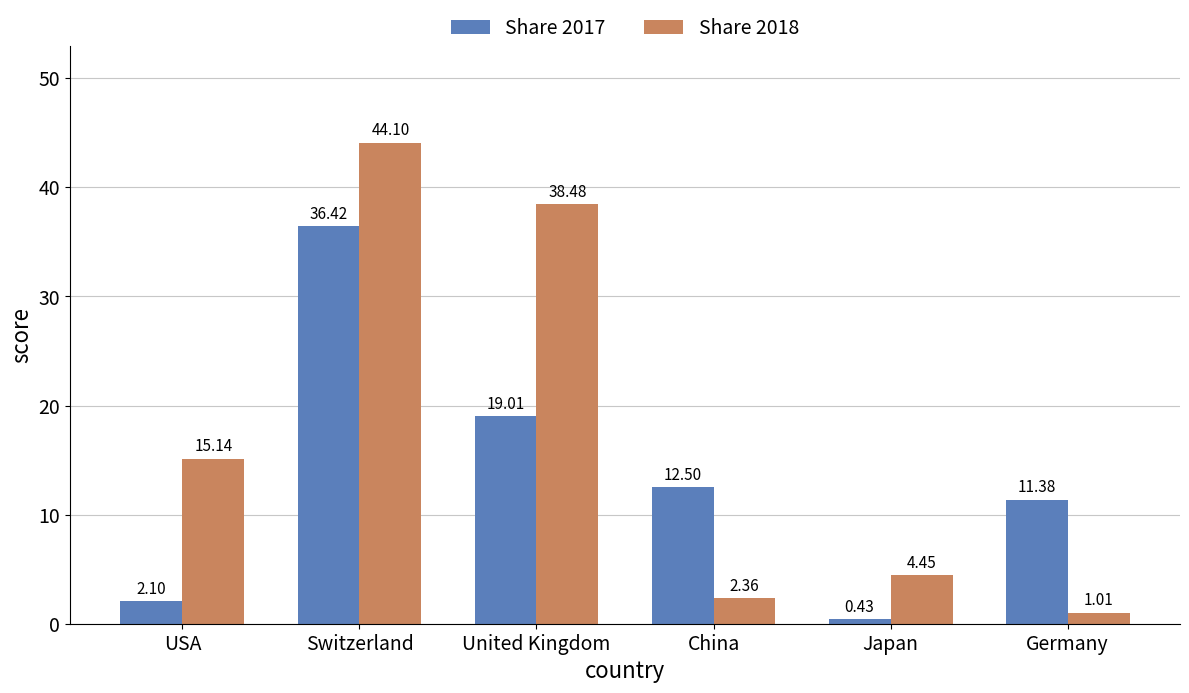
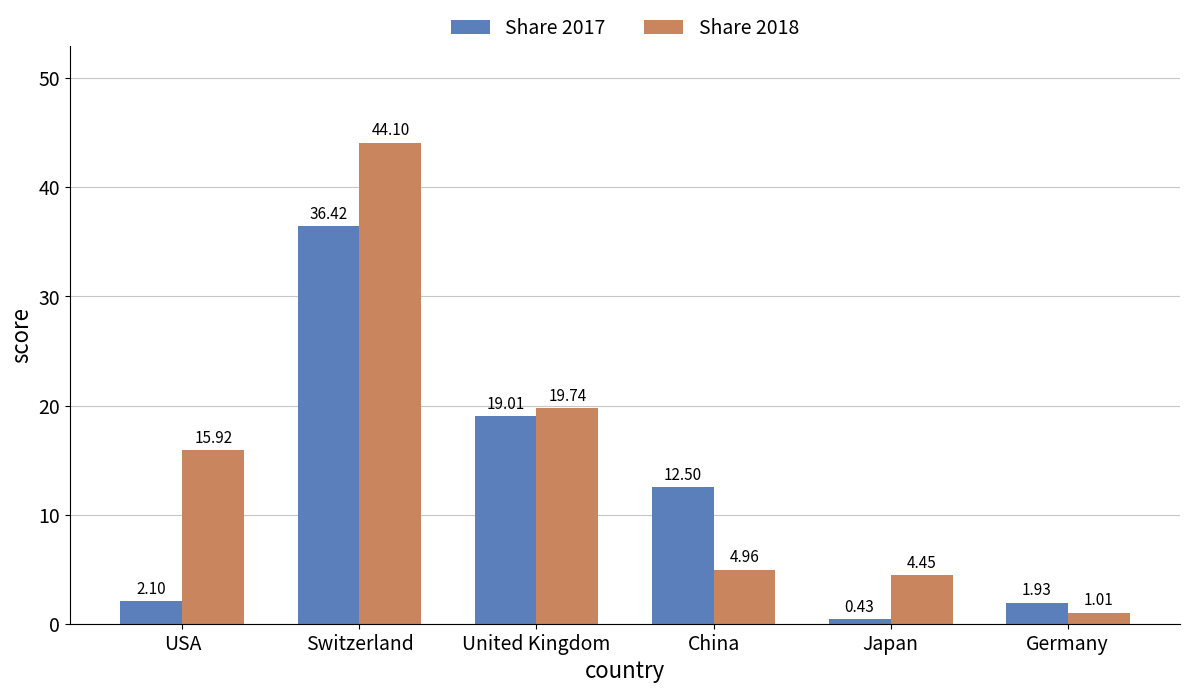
Share 2018, USA: 15.14 -> 15.92
Share 2018, United Kingdom: 38.48 -> 19.74
Share 2018, China: 2.36 -> 4.96
Share 2017, Germany: 11.38 -> 1.93
